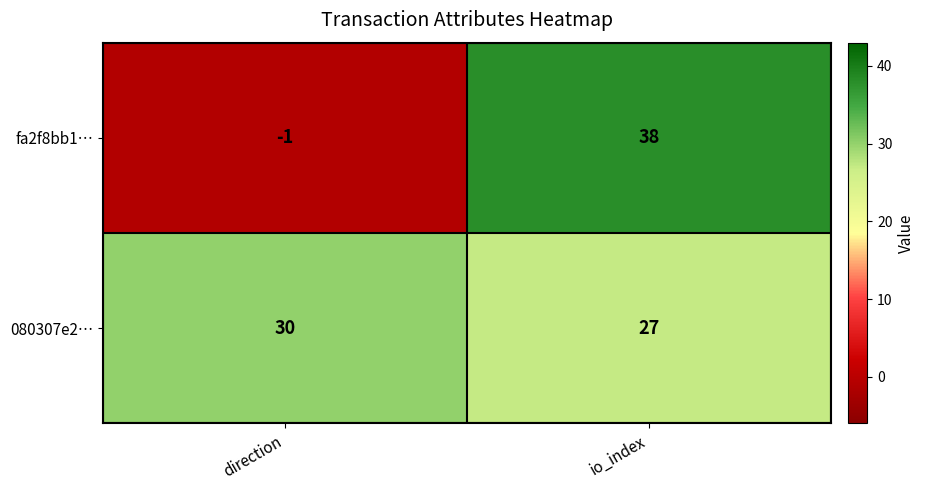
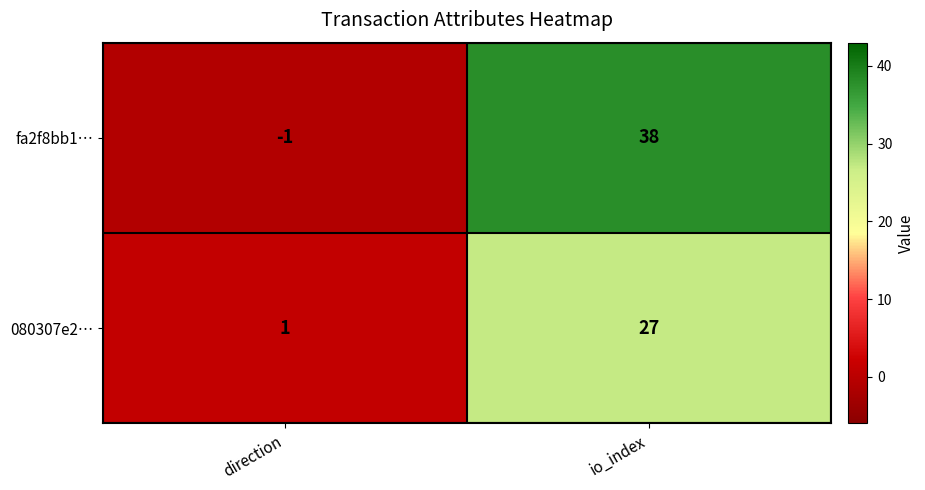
080307e2…, direction: 30 -> 1
